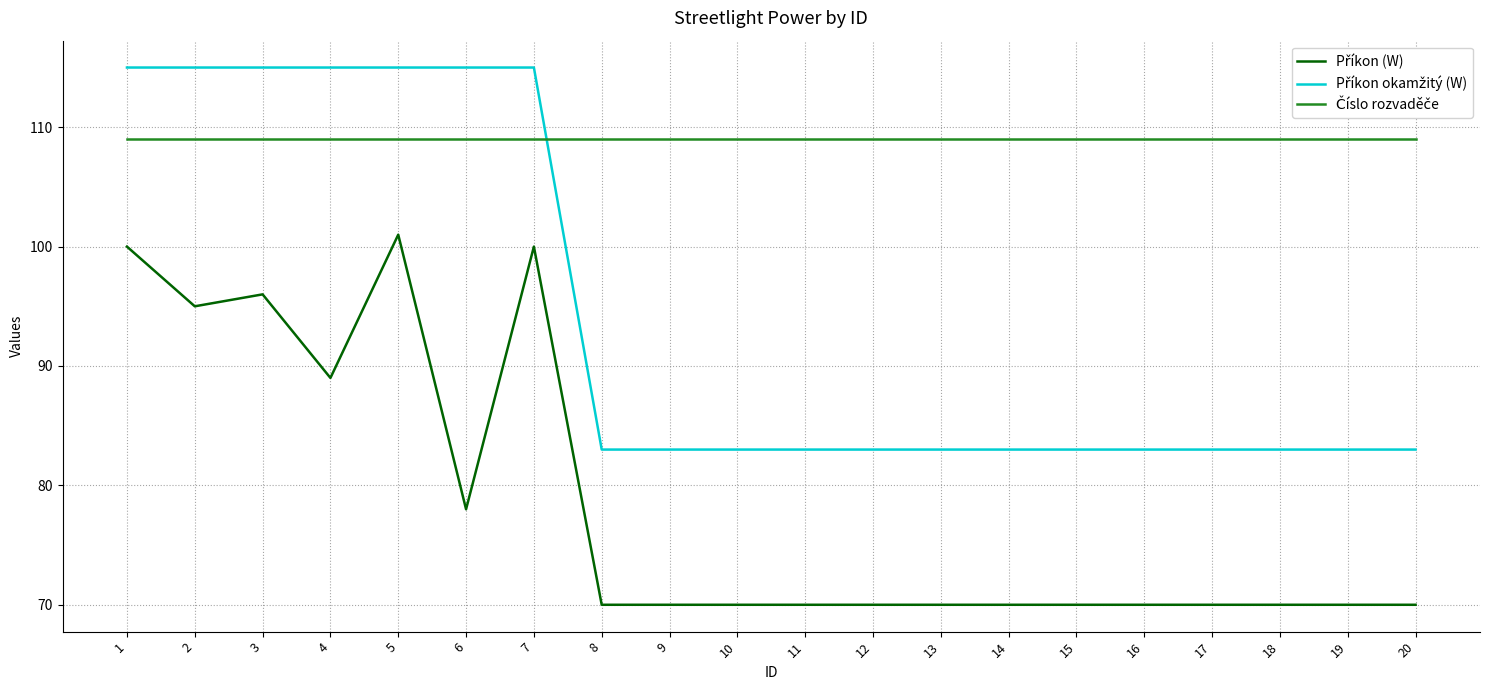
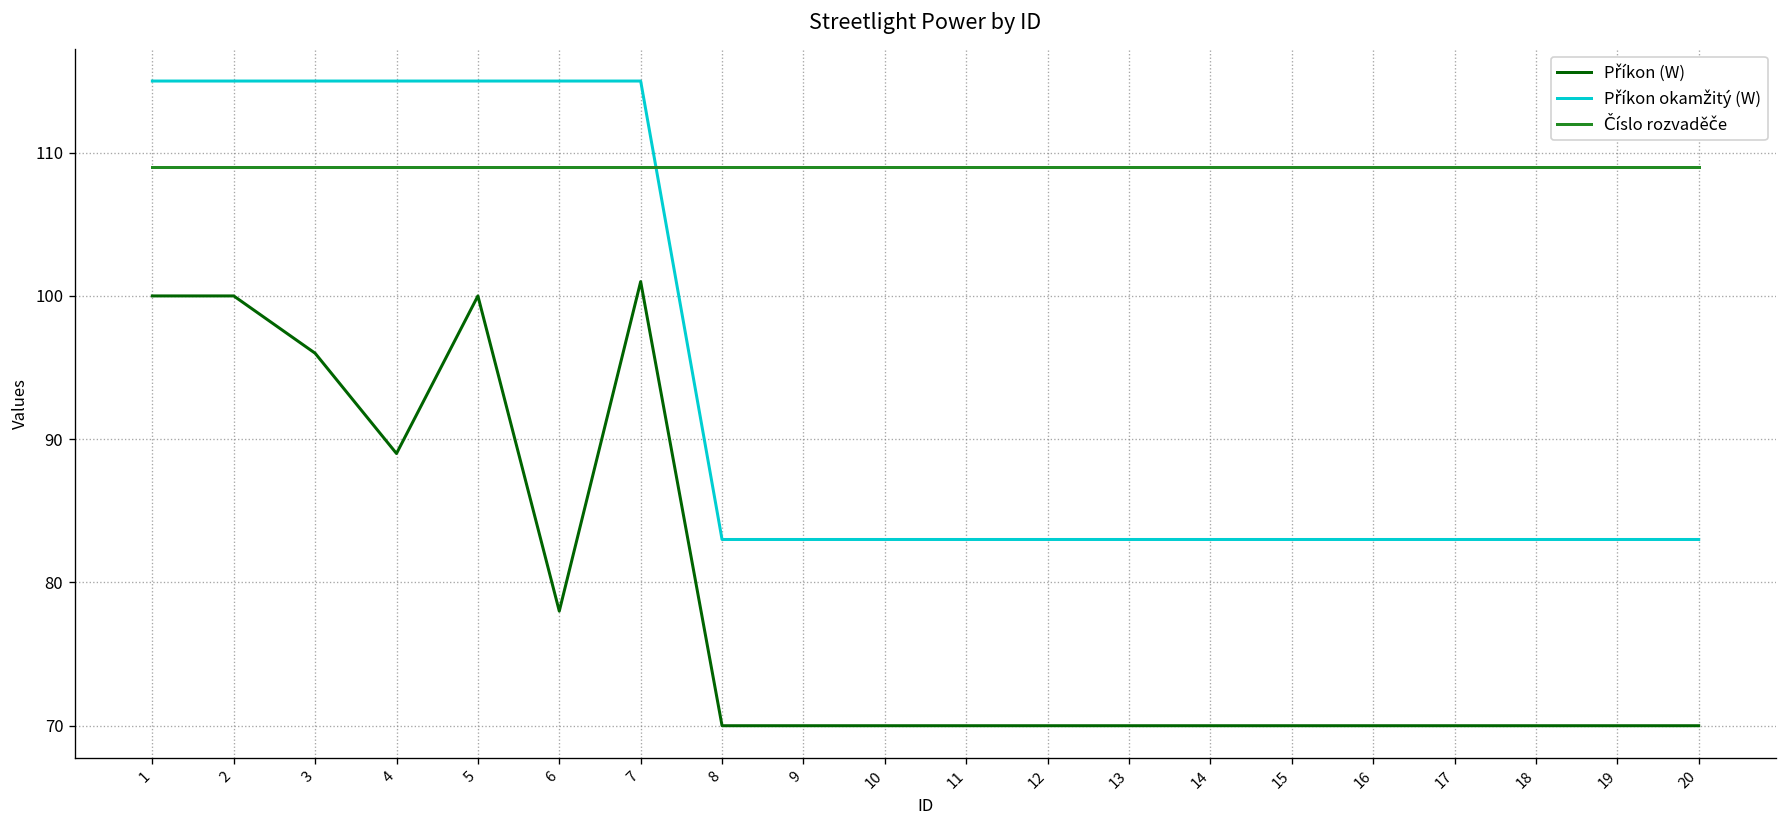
Příkon (W), 2: 95 -> 100
Příkon (W), 5: 101 -> 100
Příkon (W), 7: 100 -> 101
